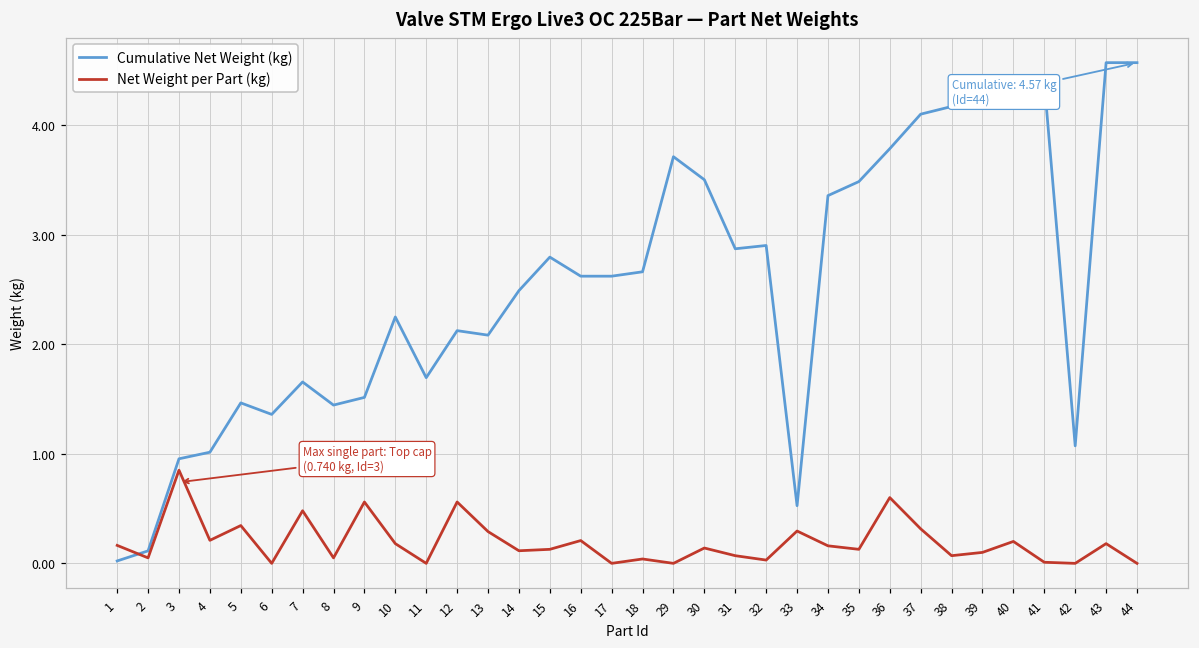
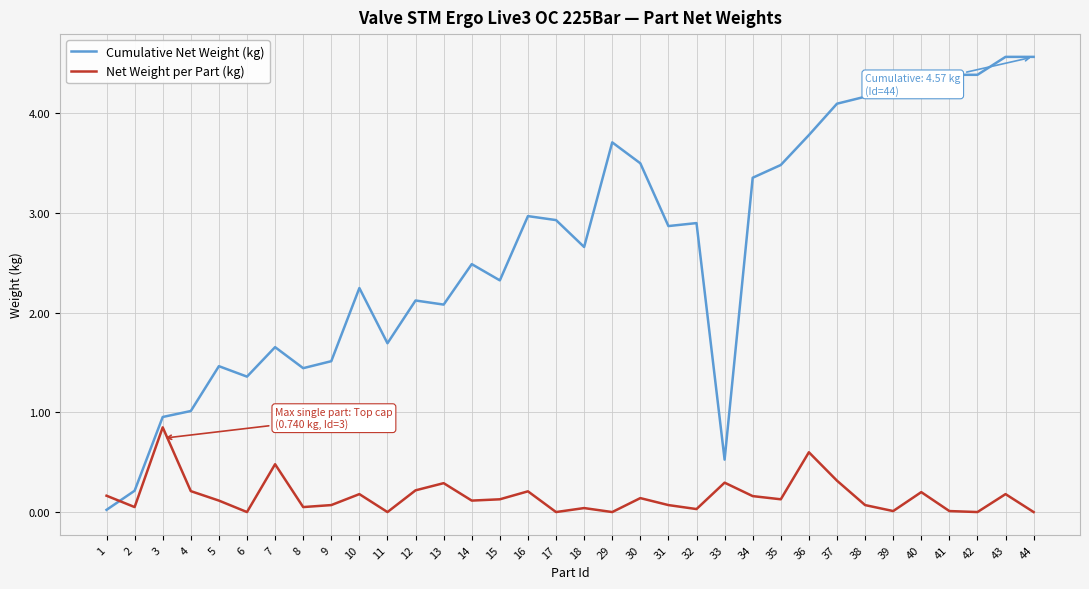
Cumulative Net Weight (kg), 2: 0.1 -> 0.2
Net Weight per Part (kg), 5: 0.3 -> 0.1
Net Weight per Part (kg), 9: 0.6 -> 0.1
Net Weight per Part (kg), 12: 0.6 -> 0.2
Cumulative Net Weight (kg), 15: 2.8 -> 2.3
Cumulative Net Weight (kg), 16: 2.6 -> 3.0
Cumulative Net Weight (kg), 17: 2.6 -> 2.9
Net Weight per Part (kg), 39: 0.1 -> 0.0
Cumulative Net Weight (kg), 42: 1.1 -> 4.4
